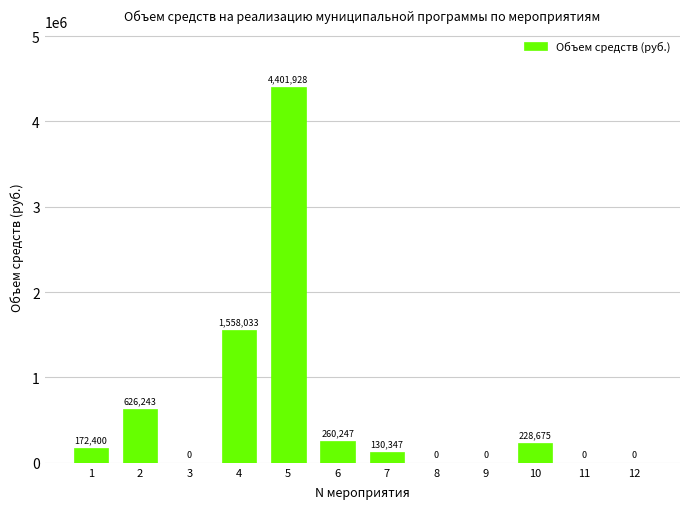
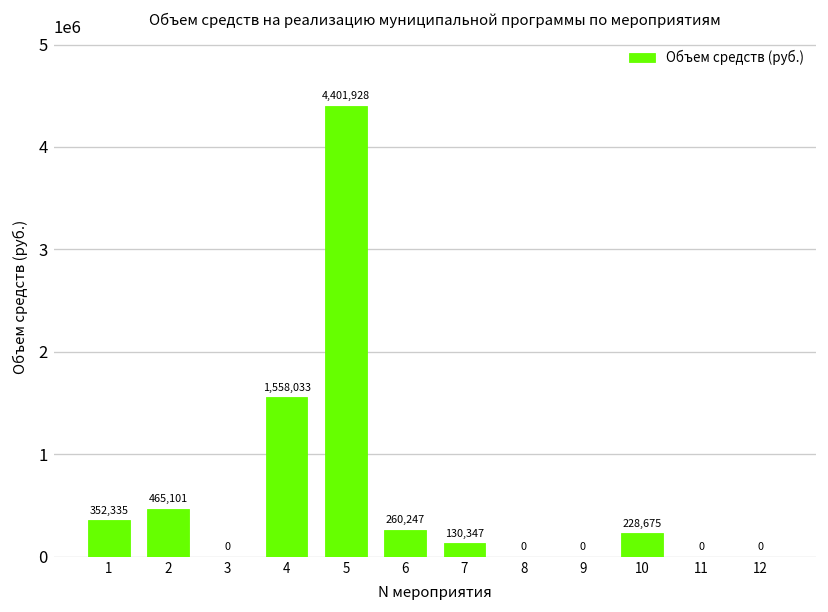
1: 172,400 -> 352,335
2: 626,243 -> 465,101
